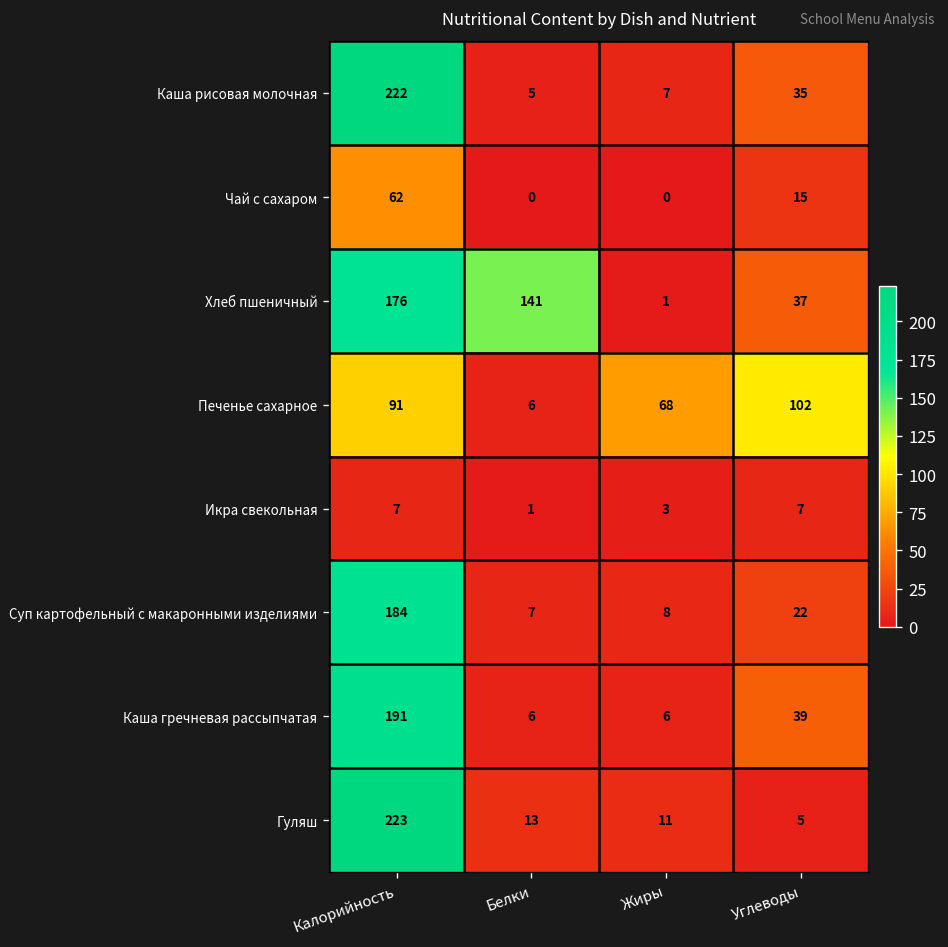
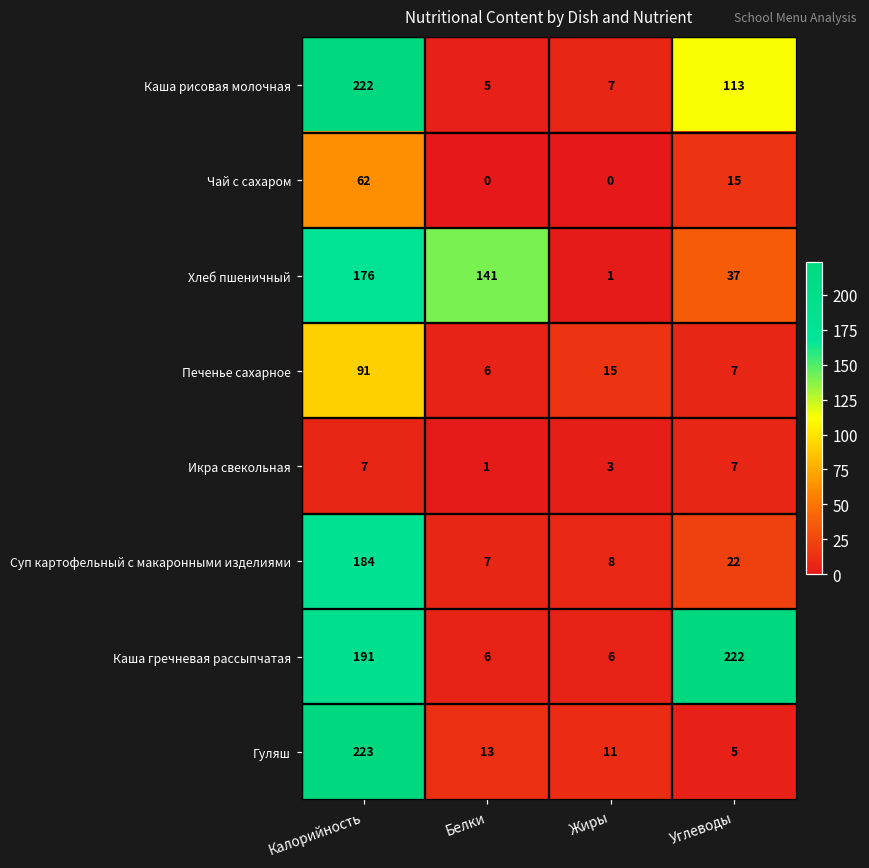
Каша рисовая молочная, Углеводы: 35 -> 113
Печенье сахарное, Жиры: 68 -> 15
Печенье сахарное, Углеводы: 102 -> 7
Каша гречневая рассыпчатая, Углеводы: 39 -> 222
